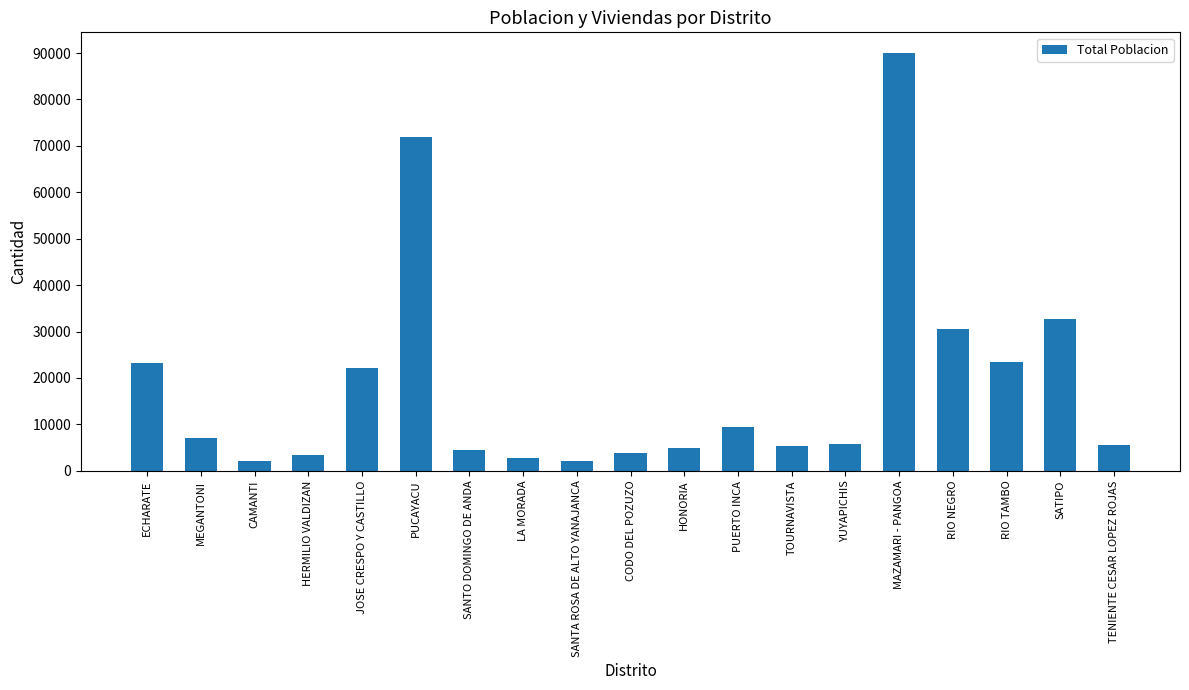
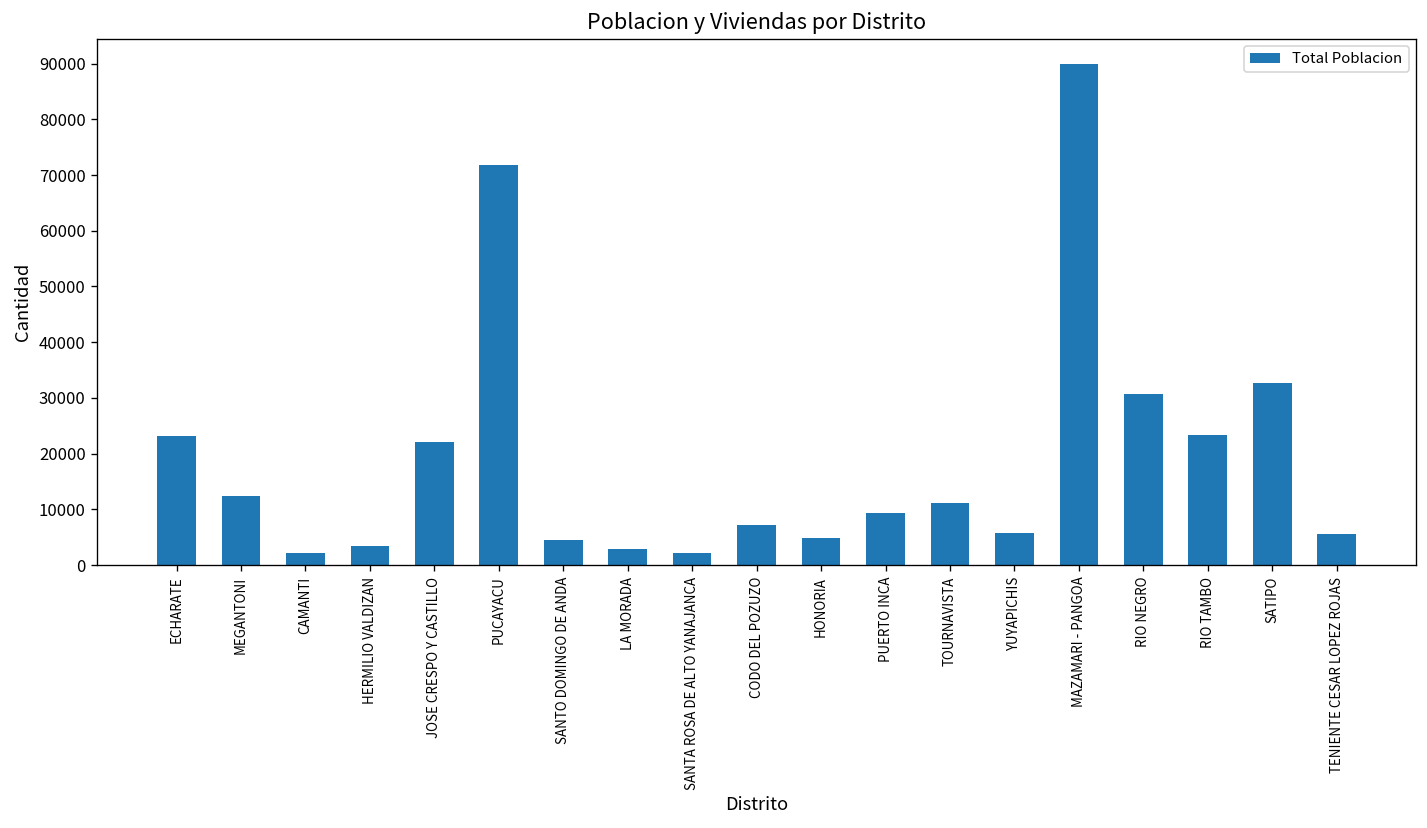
MEGANTONI: 7000 -> 12000
CODO DEL POZUZO: 4000 -> 7000
TOURNAVISTA: 5000 -> 11000
